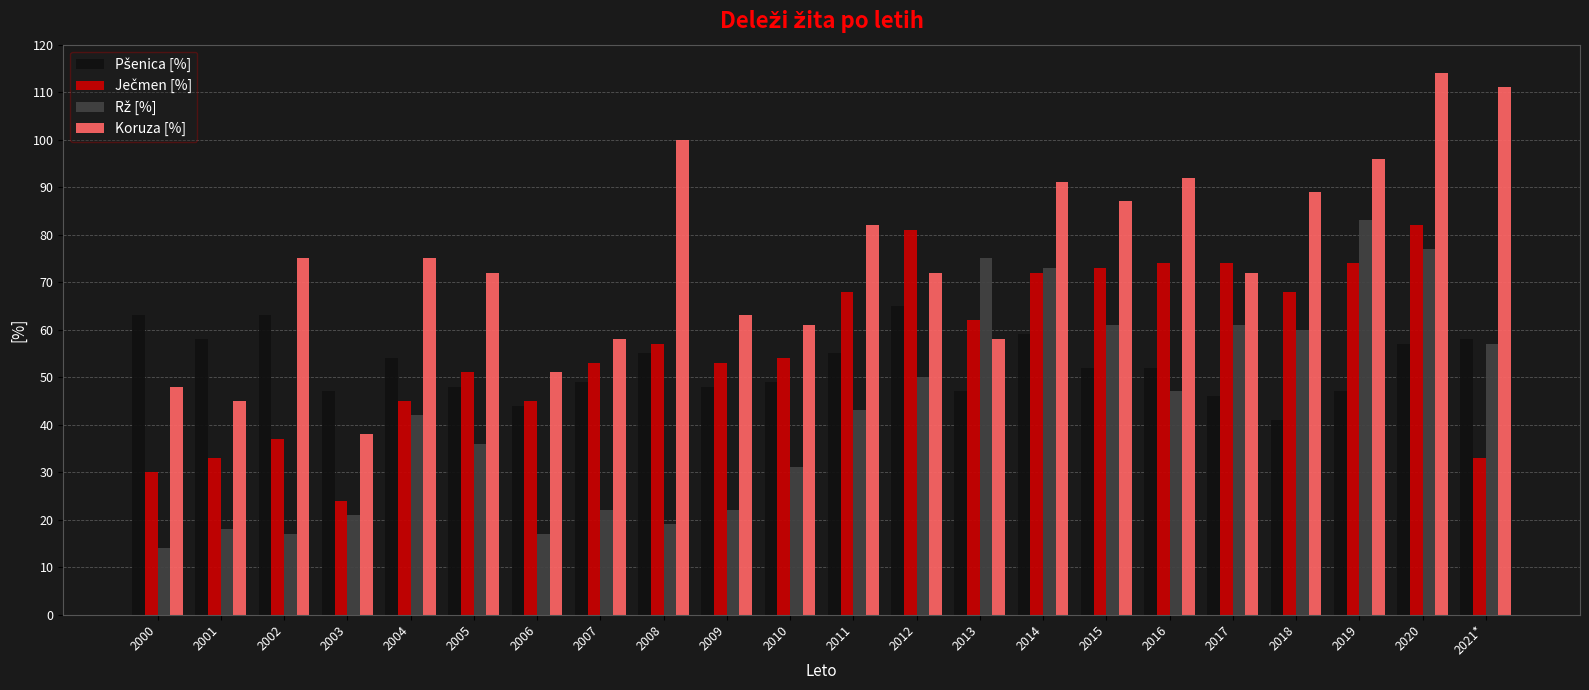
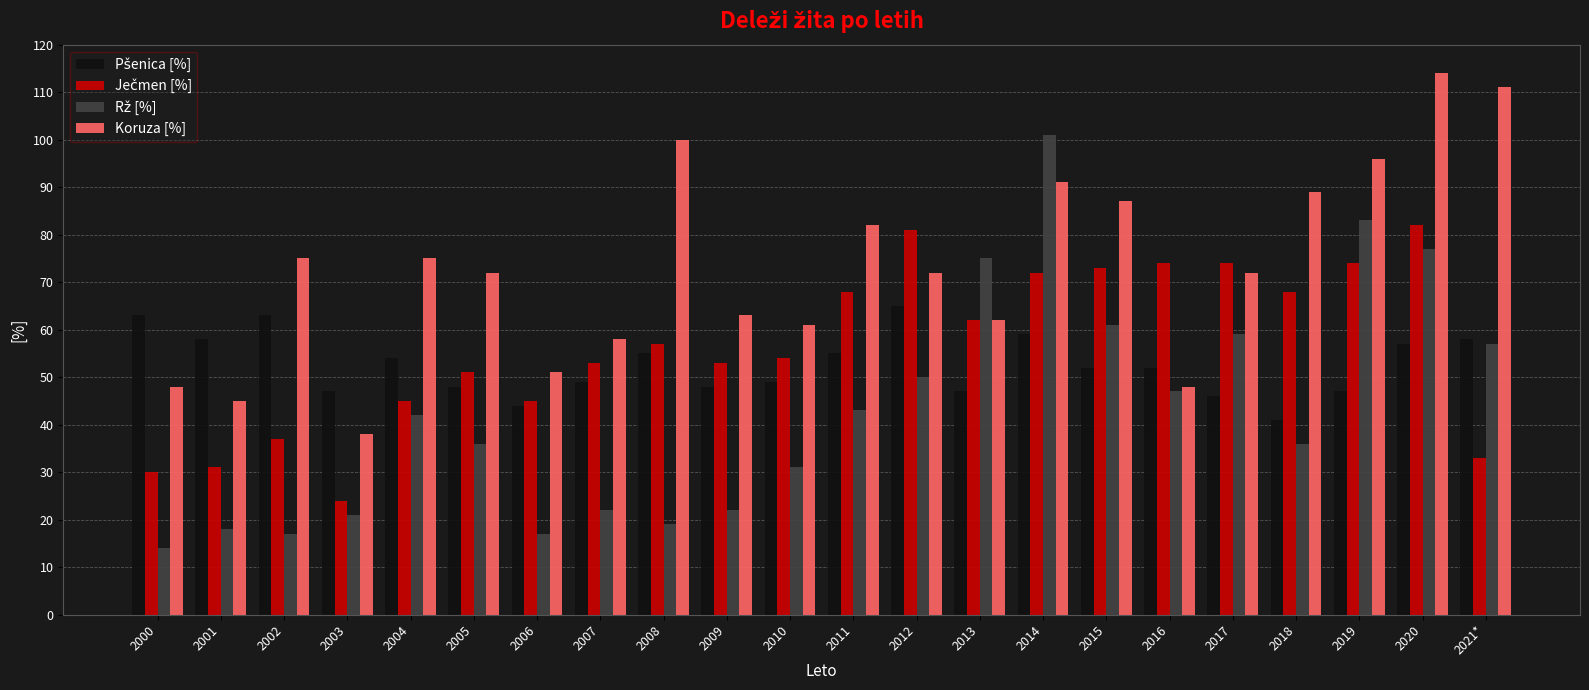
Ječmen [%], 2001: 33 -> 31
Koruza [%], 2013: 58 -> 62
Rž [%], 2014: 73 -> 101
Koruza [%], 2016: 92 -> 48
Rž [%], 2017: 61 -> 59
Rž [%], 2018: 60 -> 36
